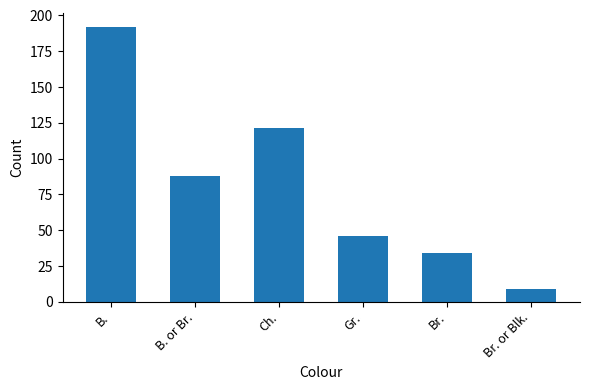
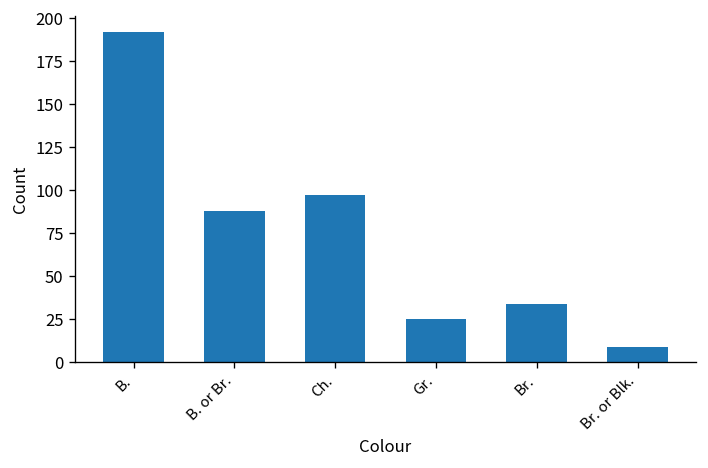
Ch.: 121 -> 97
Gr.: 46 -> 25
